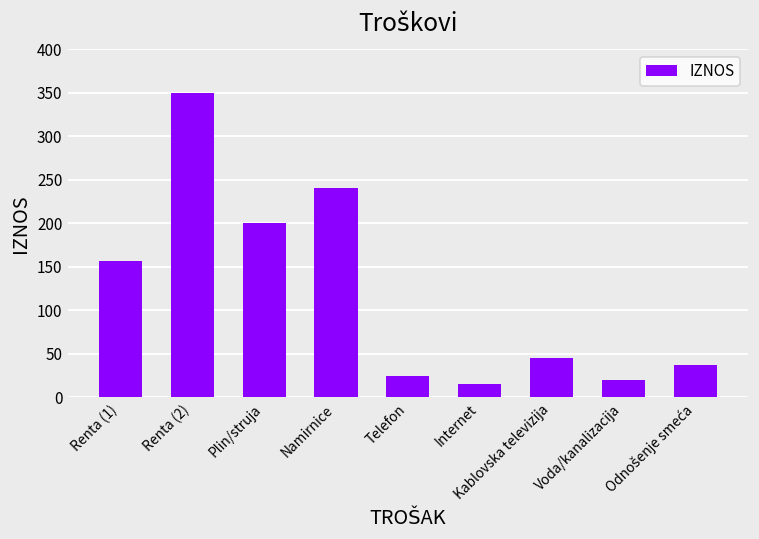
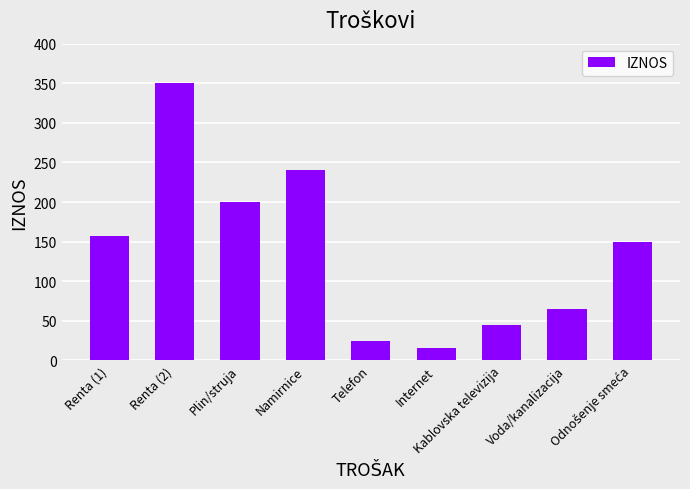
Voda/kanalizacija: 20 -> 70
Odnošenje smeća: 40 -> 150
